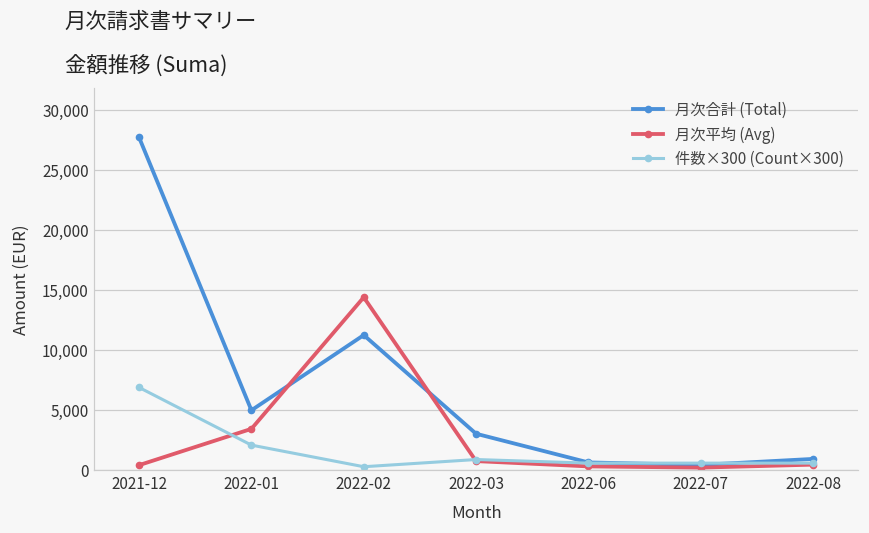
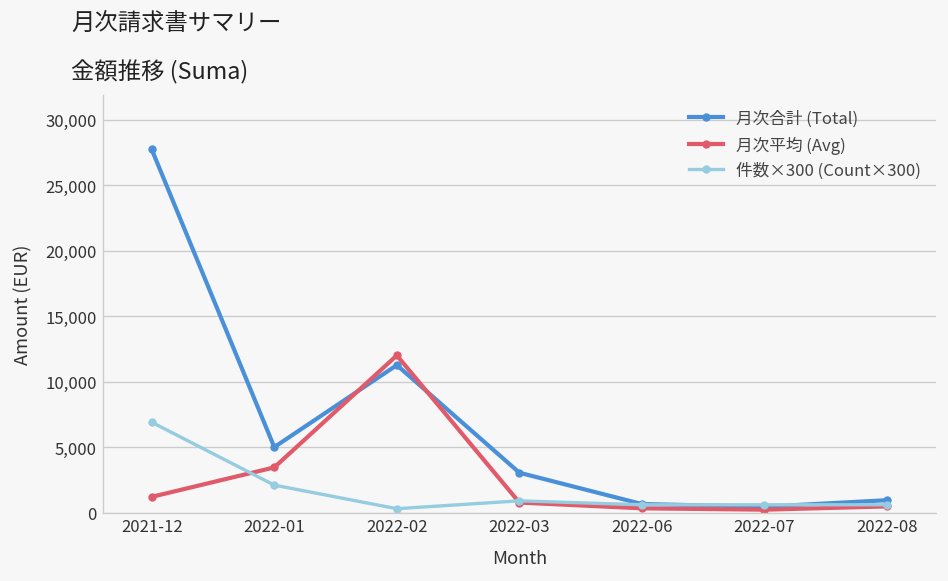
月次平均 (Avg), 2021-12: 400 -> 1,200
月次平均 (Avg), 2022-02: 14,400 -> 12,000
